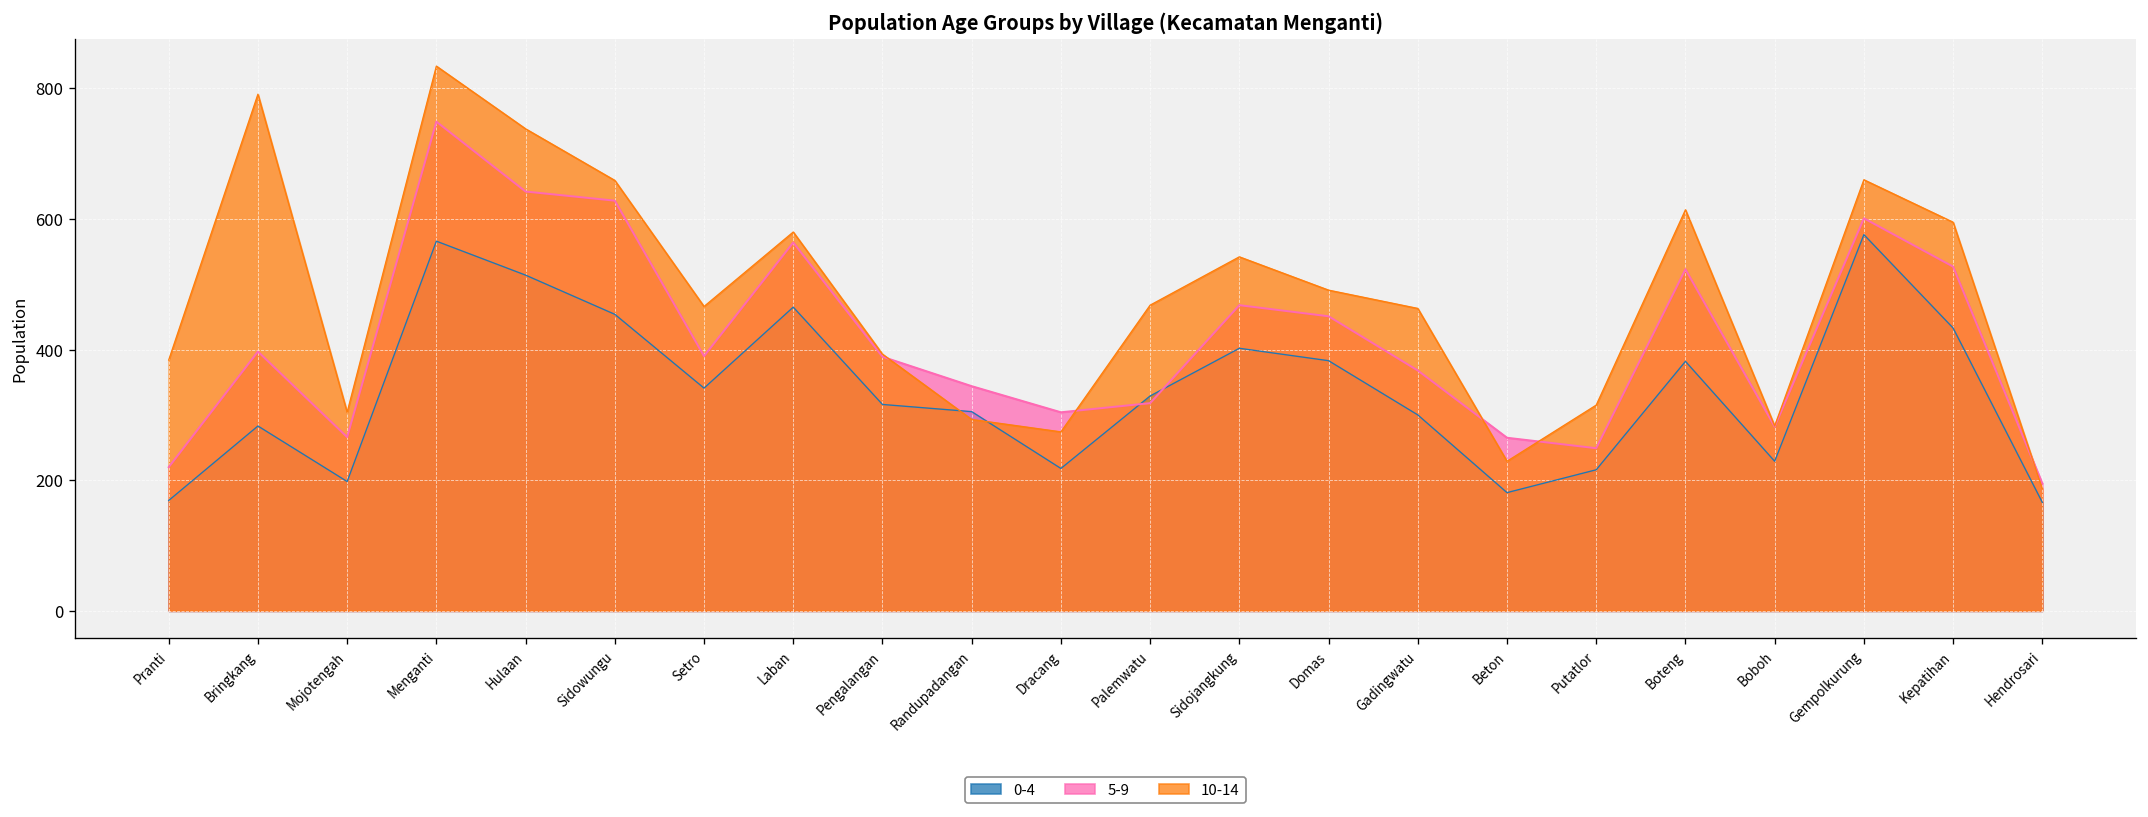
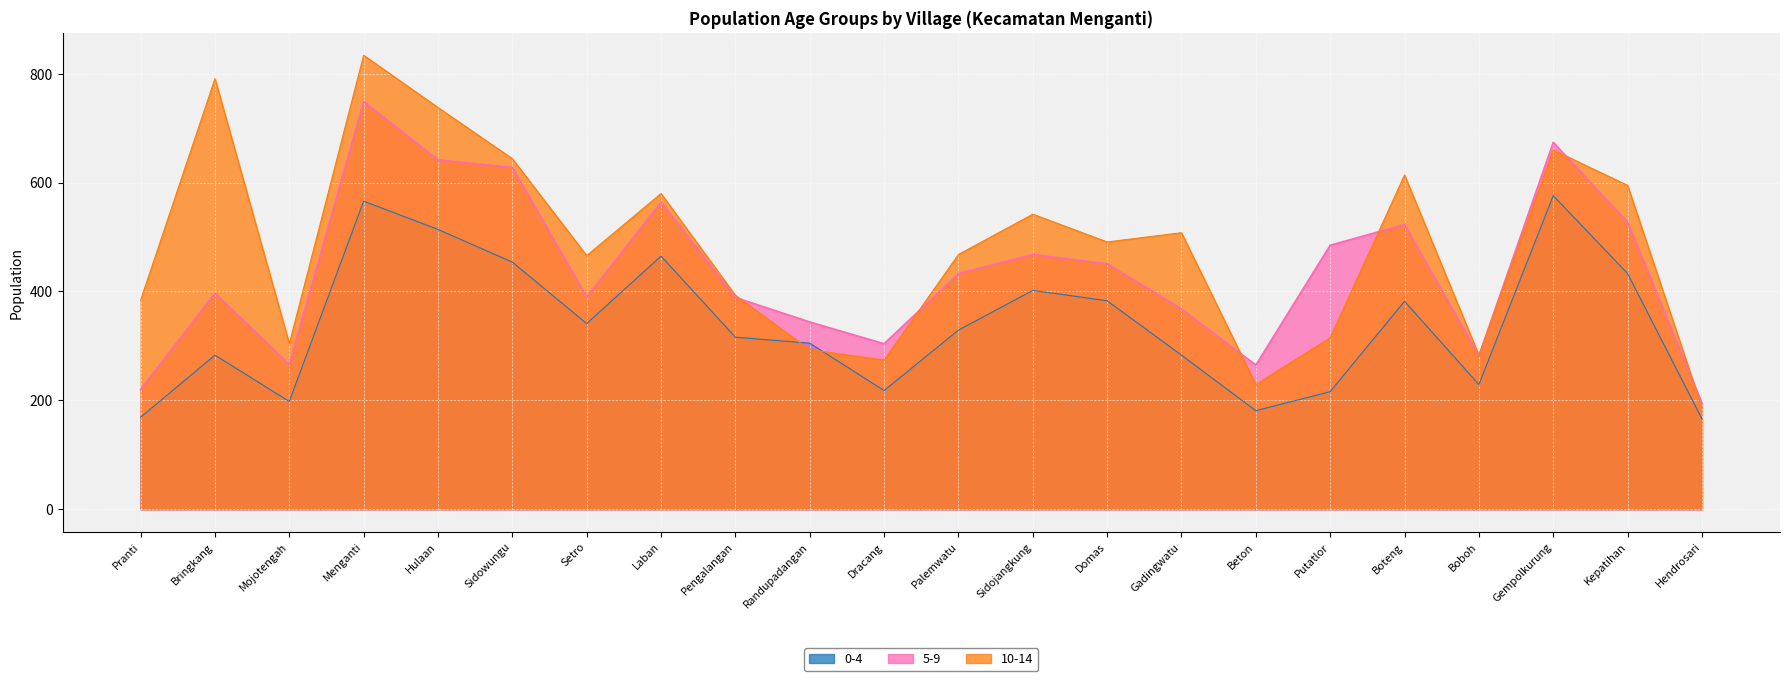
10-14, Sidowungu: 660 -> 640
5-9, Palemwatu: 320 -> 430
0-4, Gadingwatu: 300 -> 280
10-14, Gadingwatu: 460 -> 510
5-9, Putatlor: 250 -> 490
5-9, Gempolkurung: 600 -> 670
